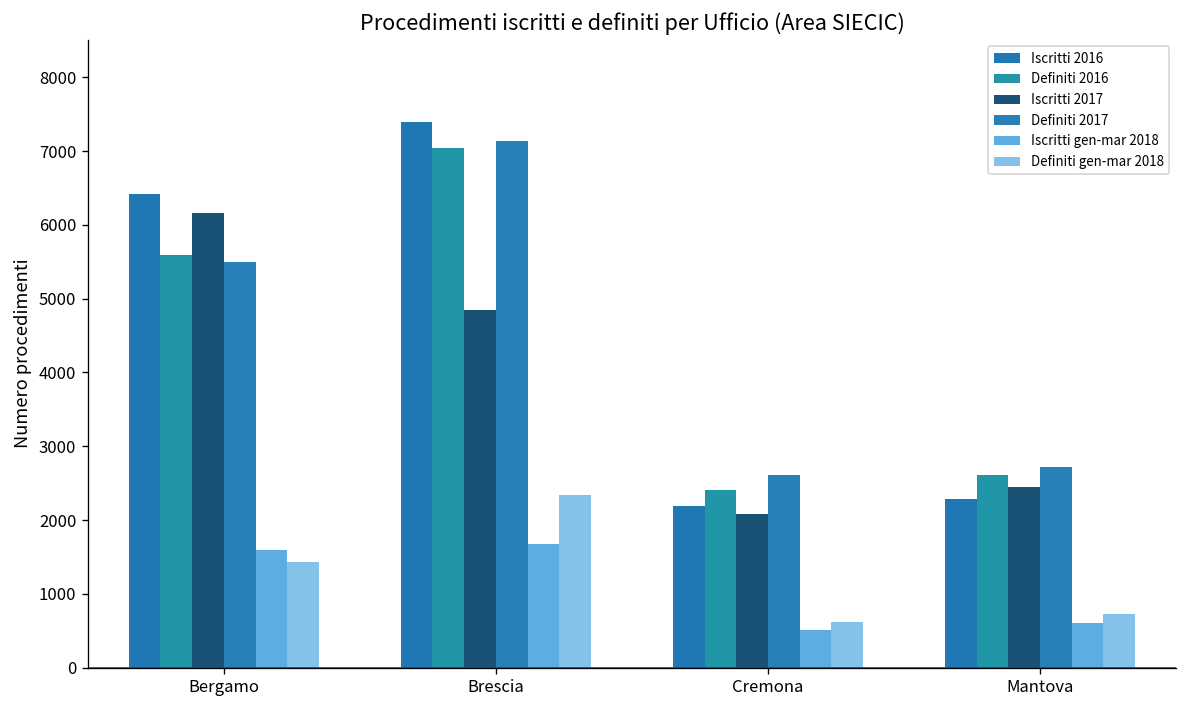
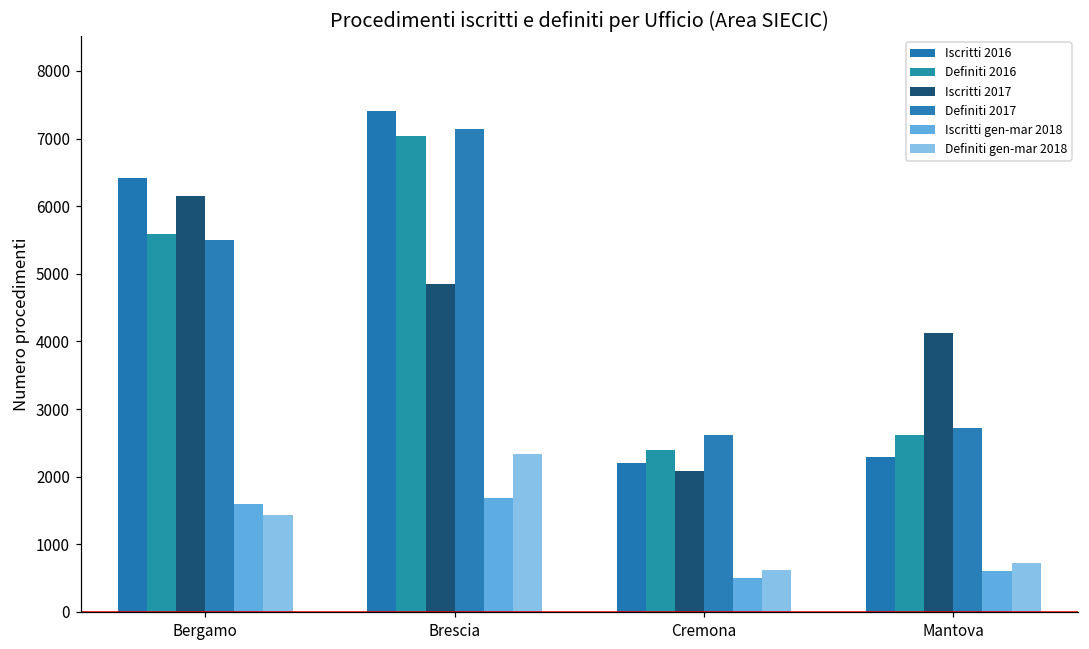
Iscritti 2017, Mantova: 2400 -> 4100
